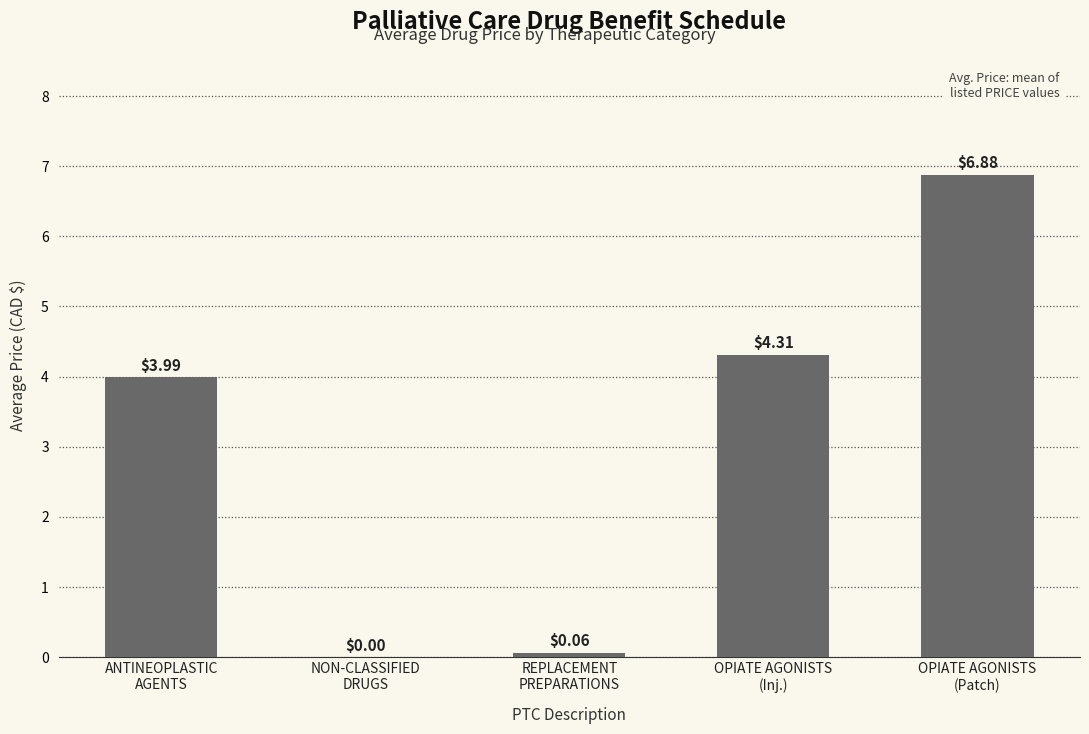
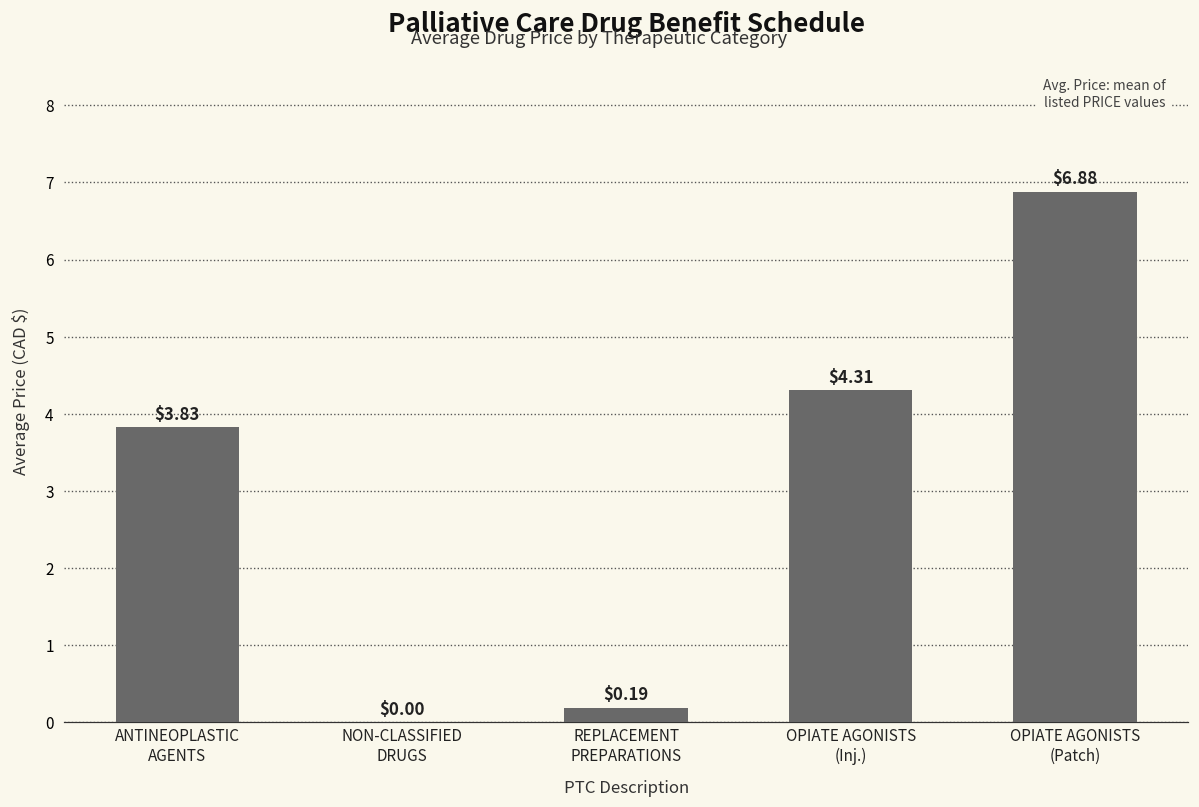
ANTINEOPLASTIC AGENTS: $3.99 -> $3.83
REPLACEMENT PREPARATIONS: $0.06 -> $0.19
